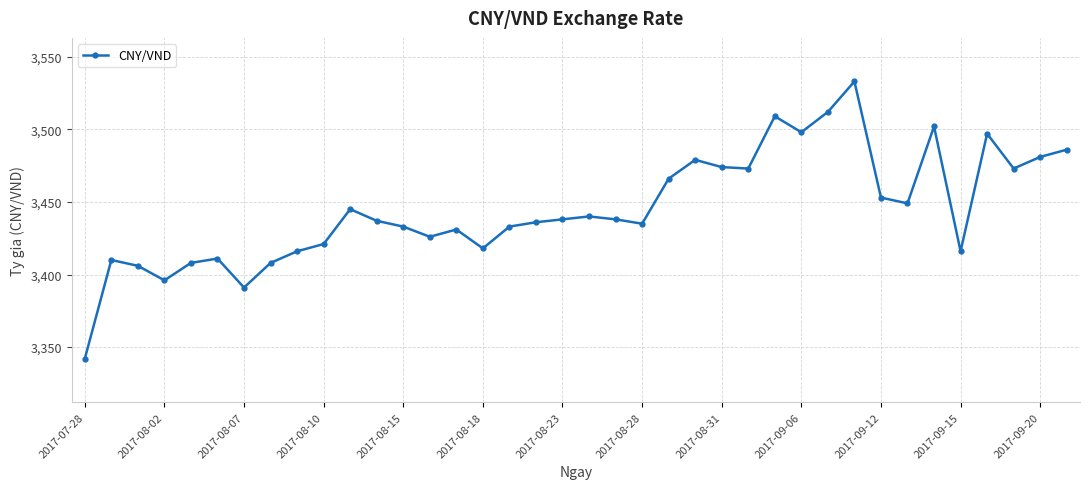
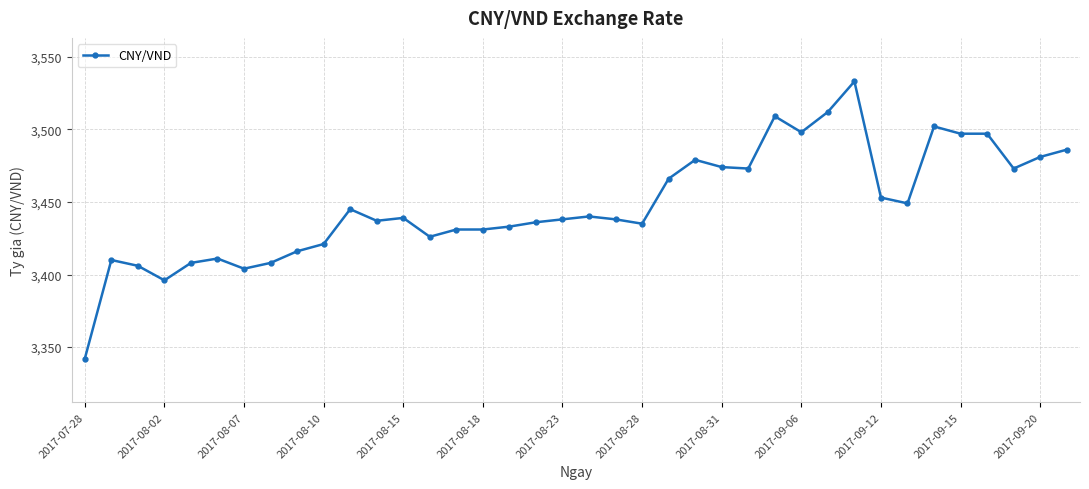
2017-08-07: 3,391 -> 3,404
2017-08-15: 3,433 -> 3,439
2017-08-18: 3,418 -> 3,431
2017-09-15: 3,416 -> 3,497
